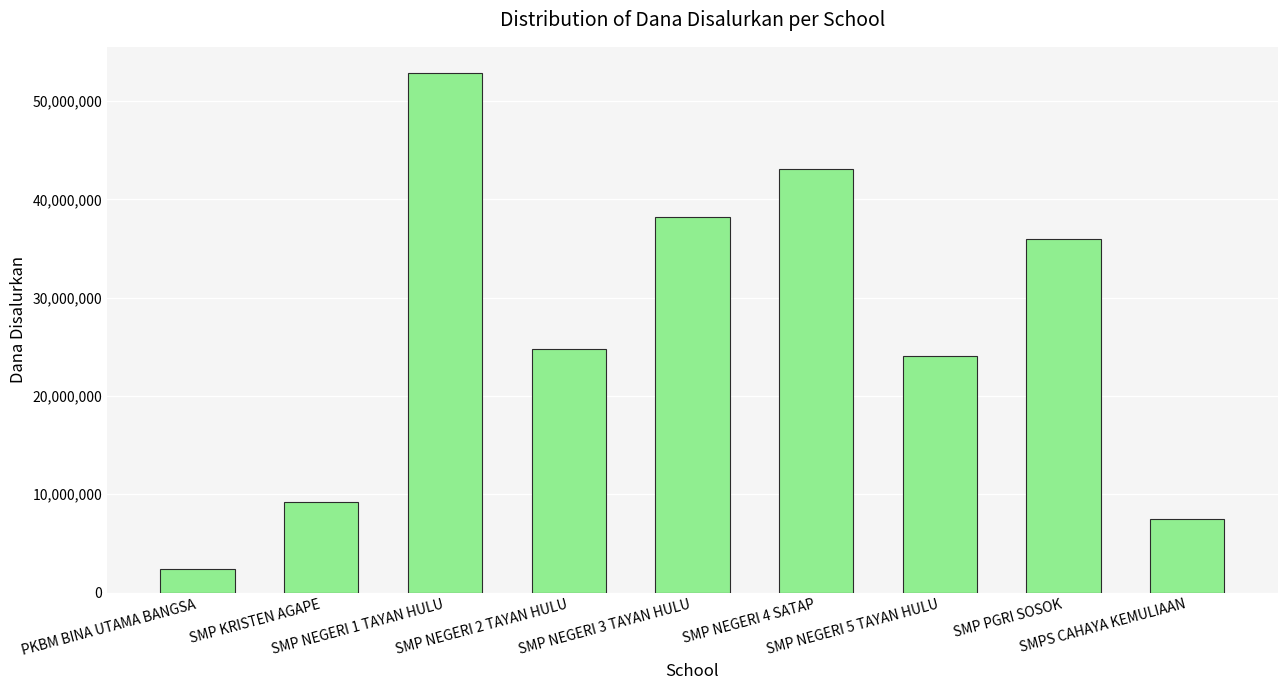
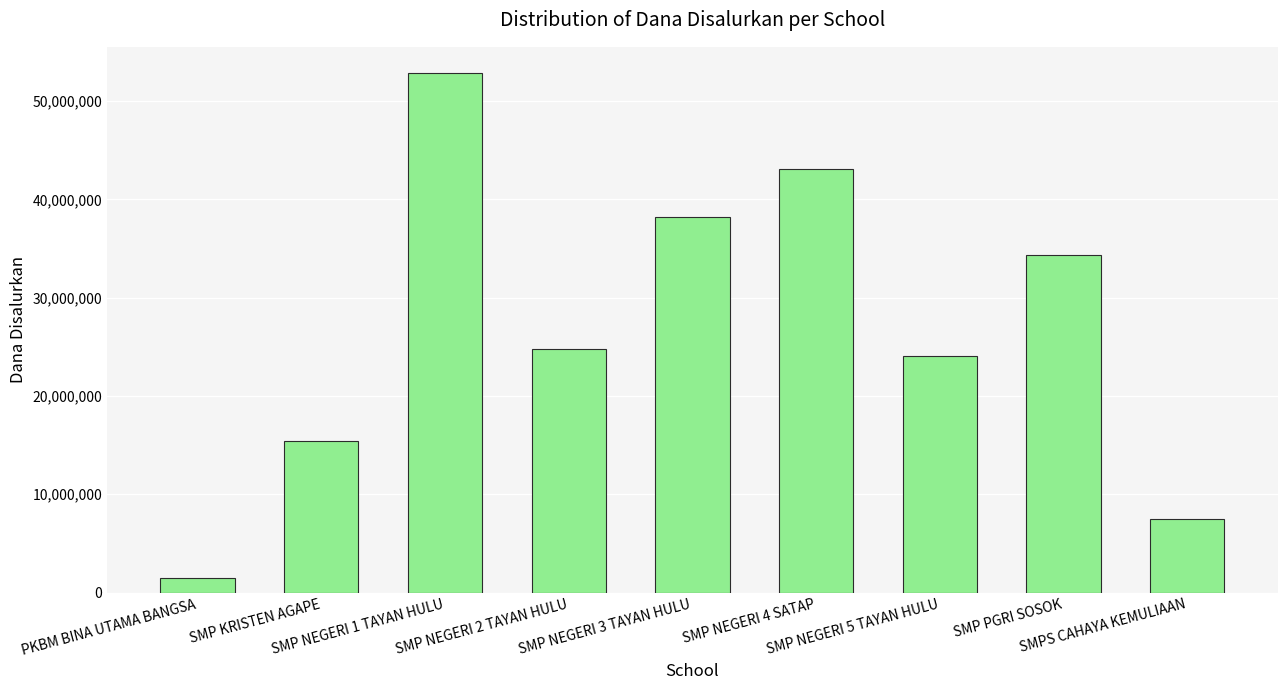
PKBM BINA UTAMA BANGSA: 2,400,000 -> 1,500,000
SMP KRISTEN AGAPE: 9,000,000 -> 15,000,000
SMP PGRI SOSOK: 36,000,000 -> 34,000,000
